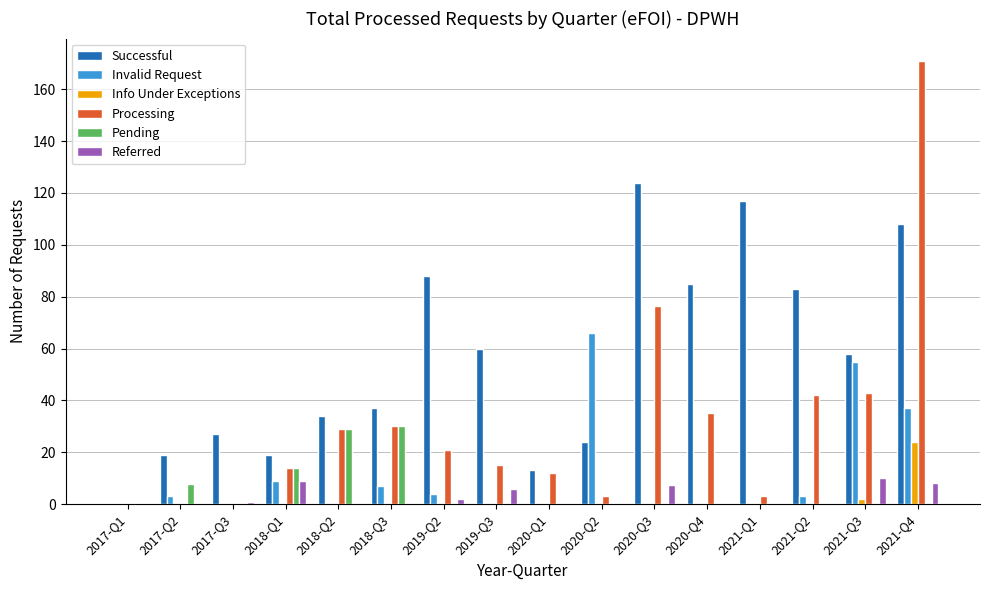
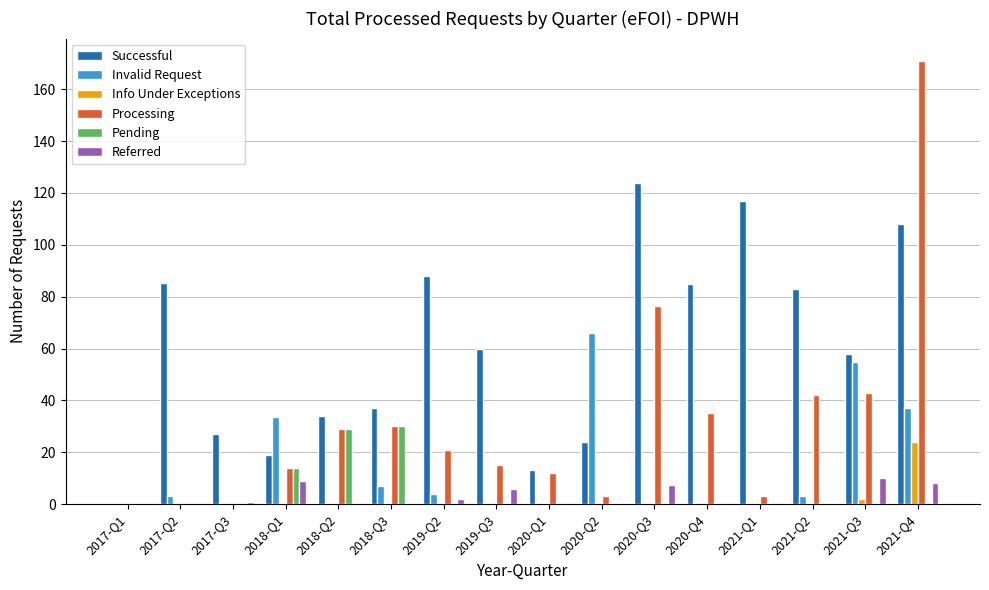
Successful, 2017-Q2: 19 -> 85
Pending, 2017-Q2: 8 -> 0
Invalid Request, 2018-Q1: 9 -> 34
